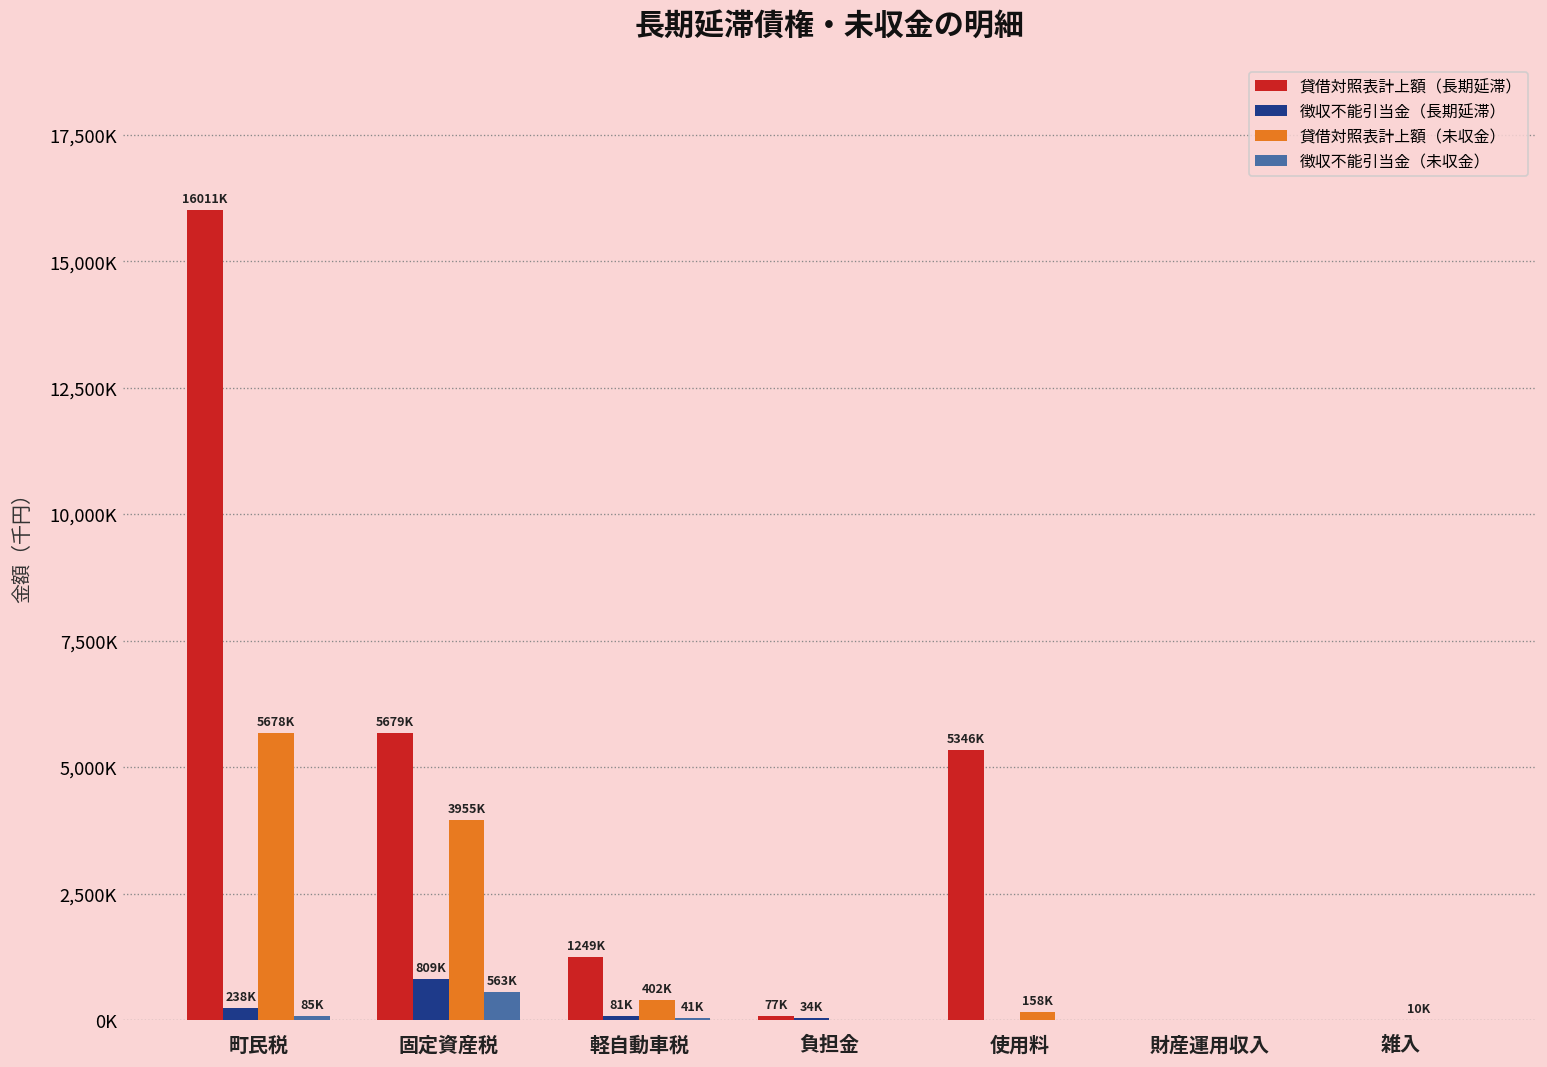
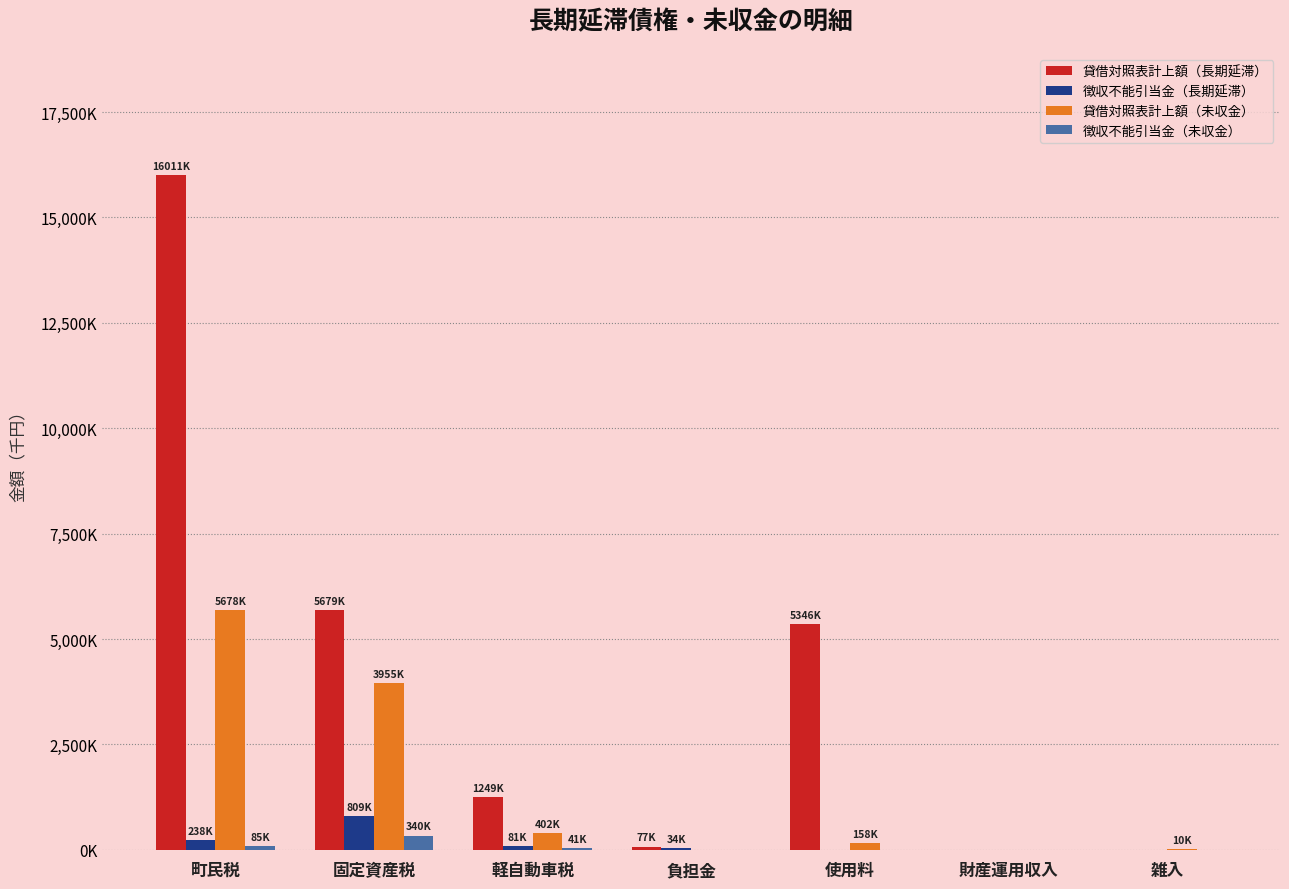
徴収不能引当金（未収金）, 固定資産税: 563K -> 340K
